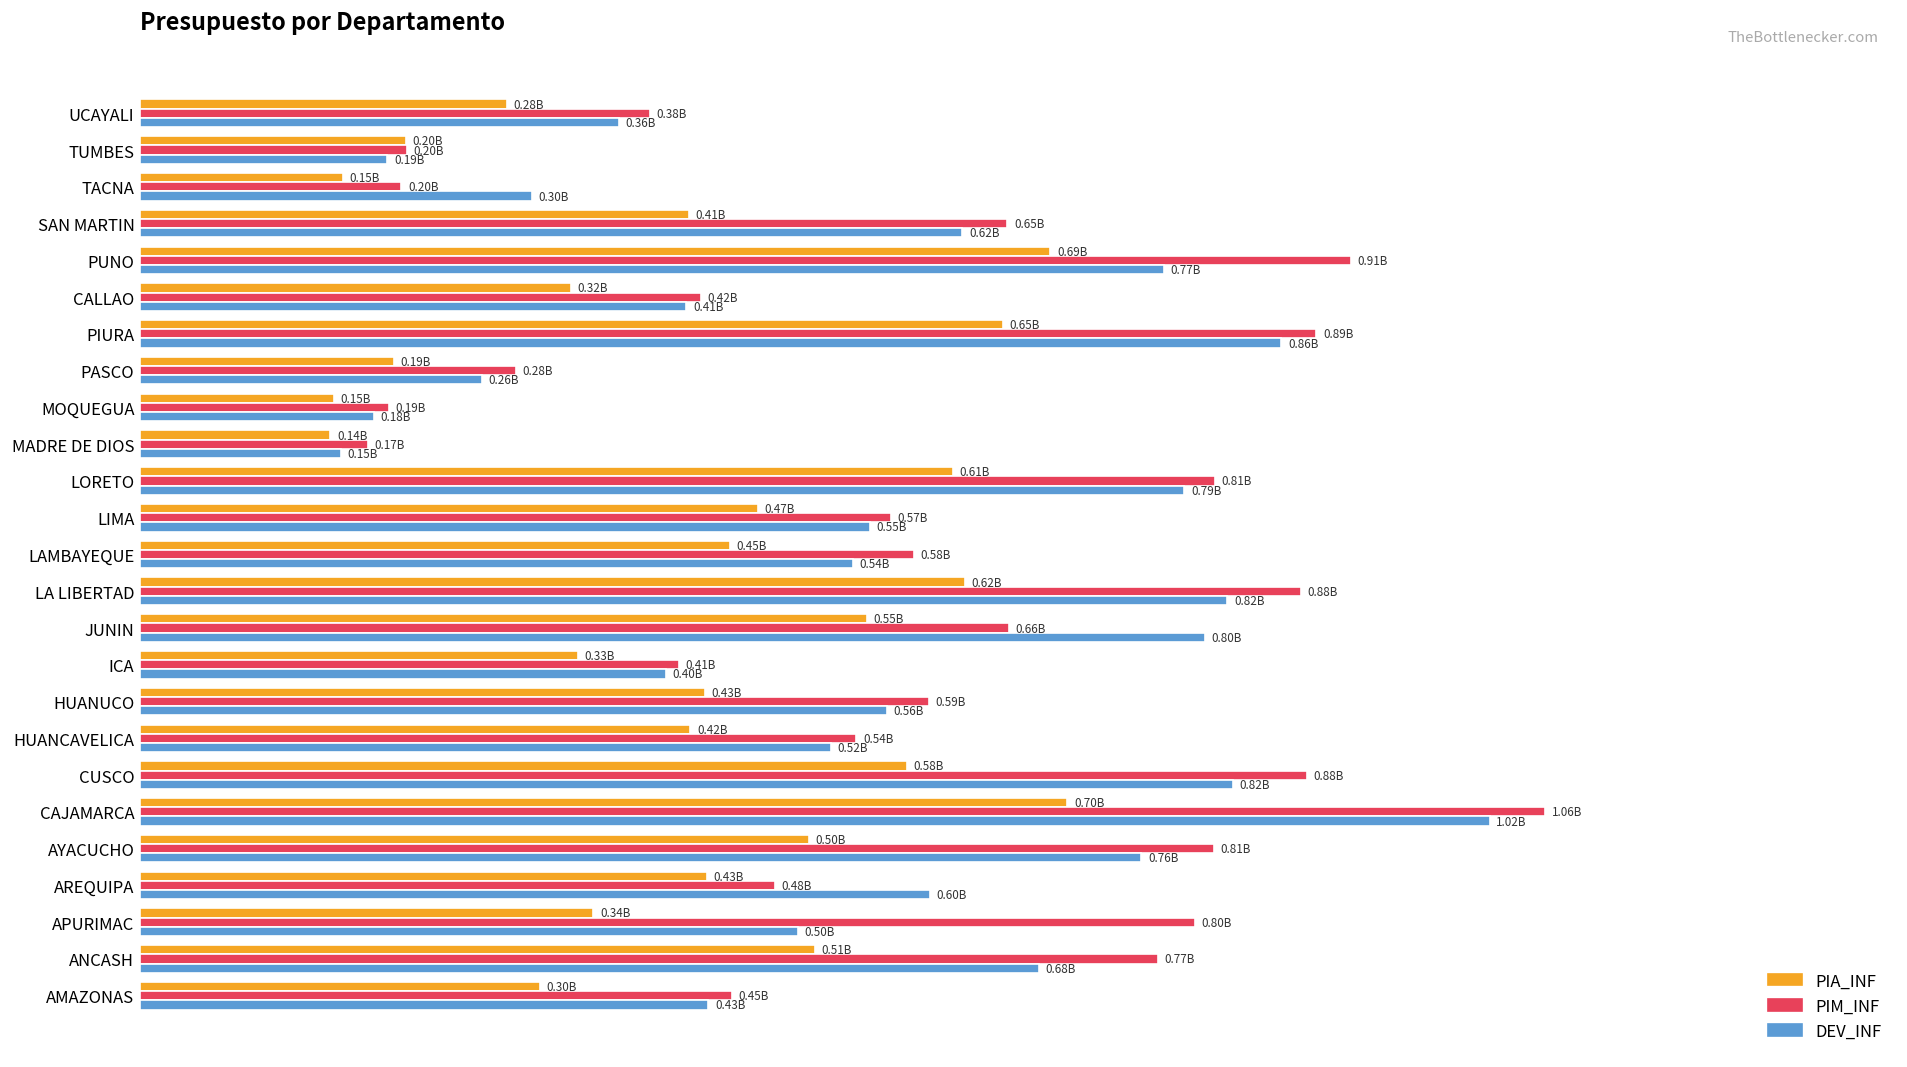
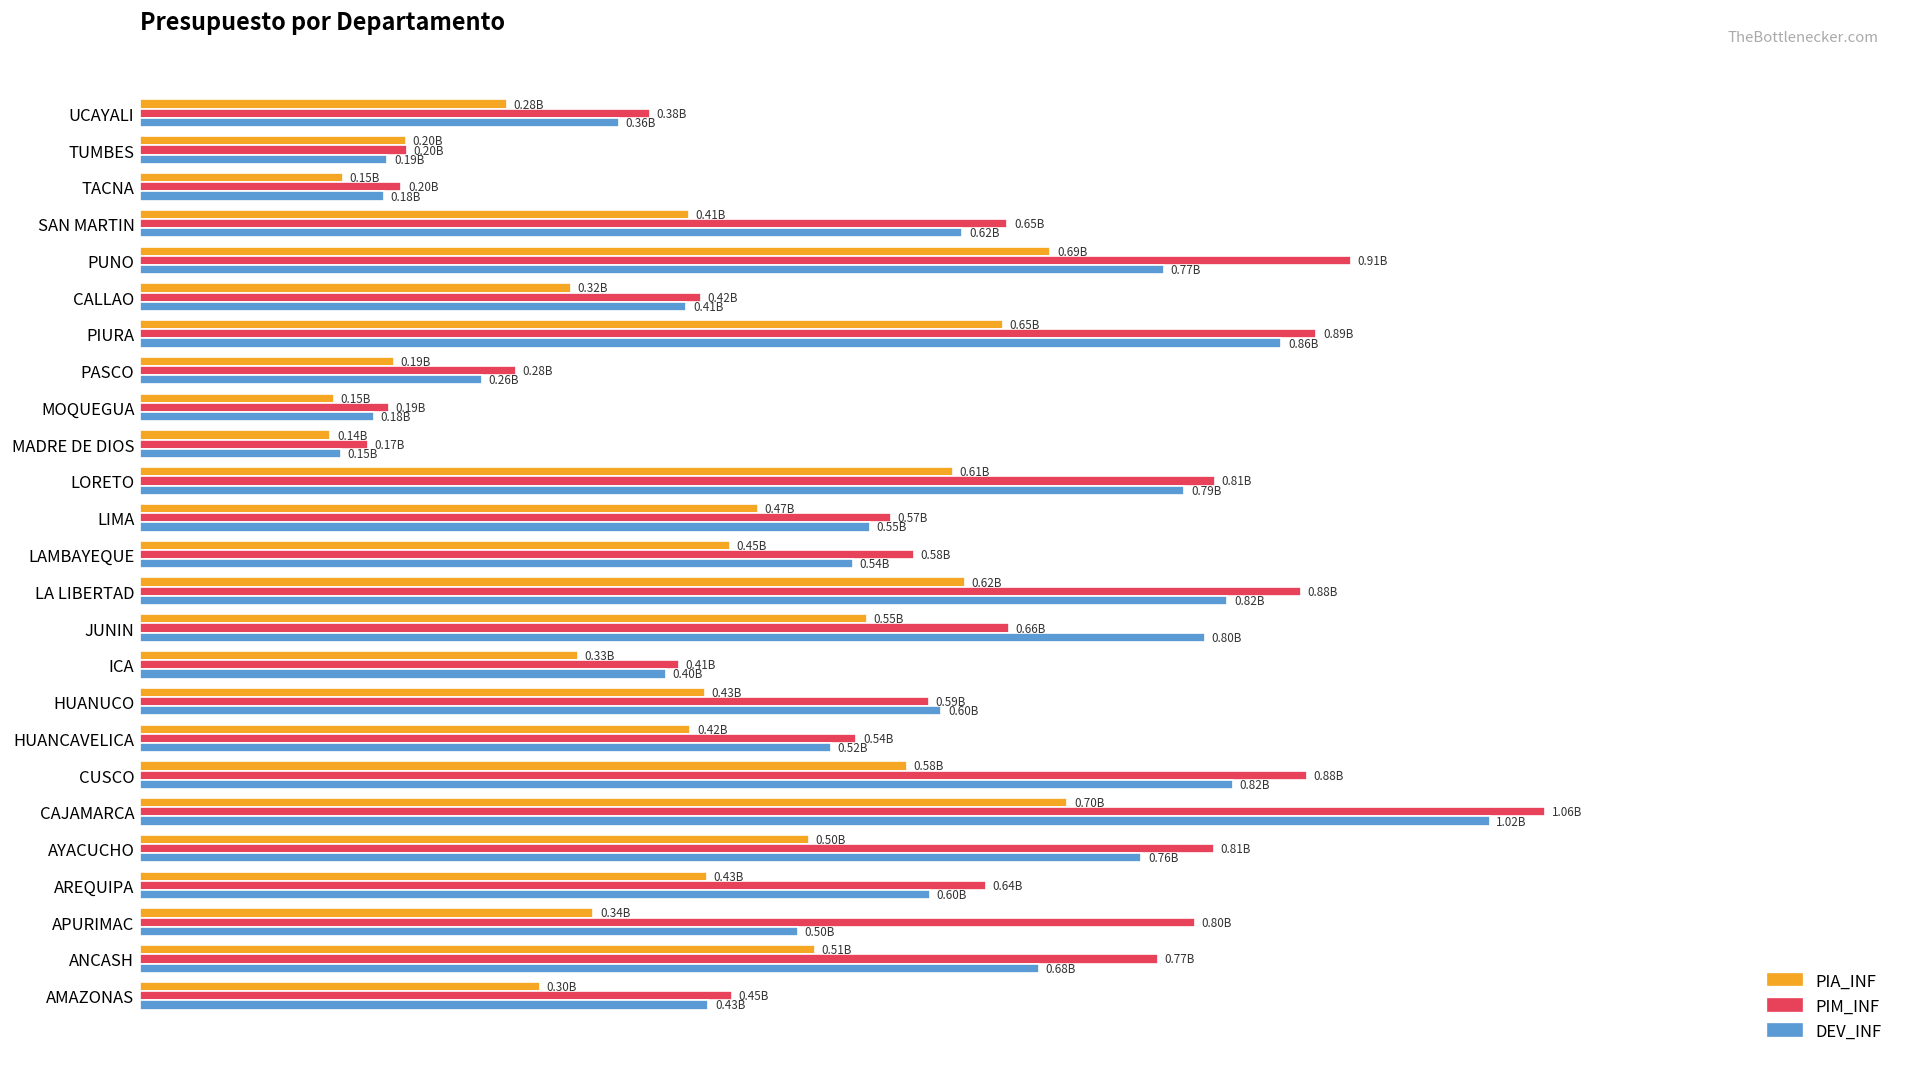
DEV_INF, TACNA: 0.30B -> 0.18B
DEV_INF, HUANUCO: 0.56B -> 0.60B
PIM_INF, AREQUIPA: 0.48B -> 0.64B
